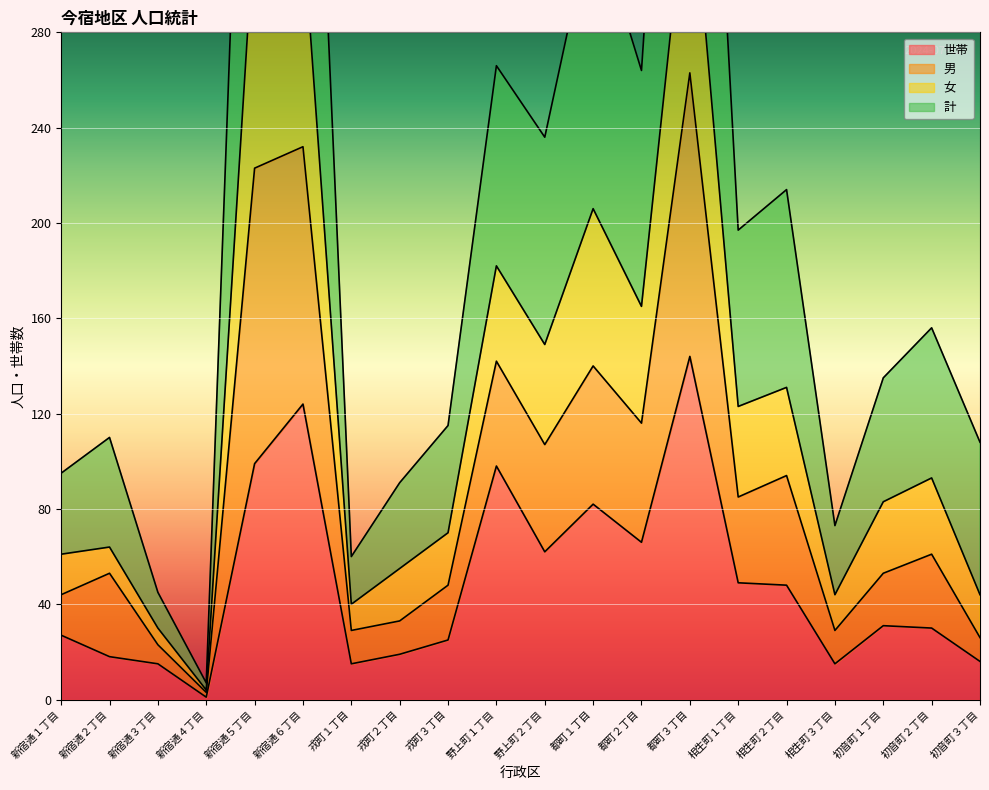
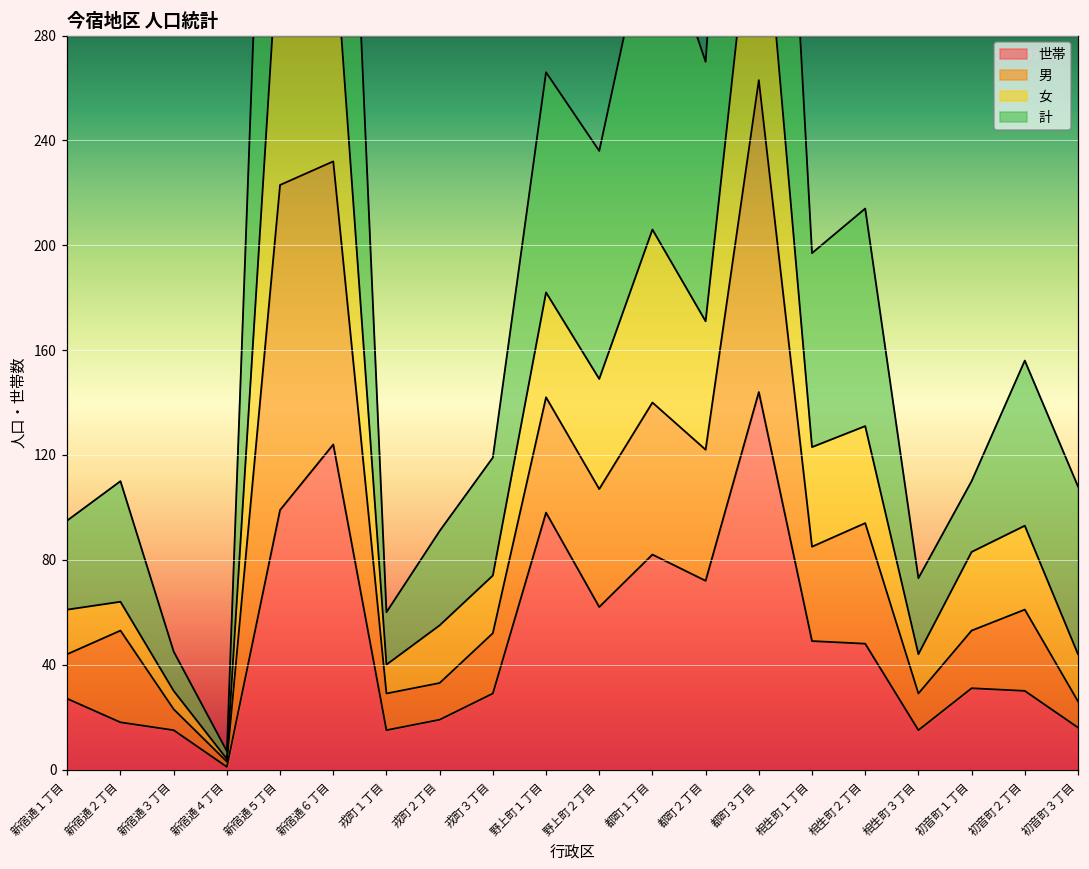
世帯, 戎町３丁目: 25 -> 29
世帯, 都町２丁目: 66 -> 72
計, 初音町１丁目: 52 -> 27
